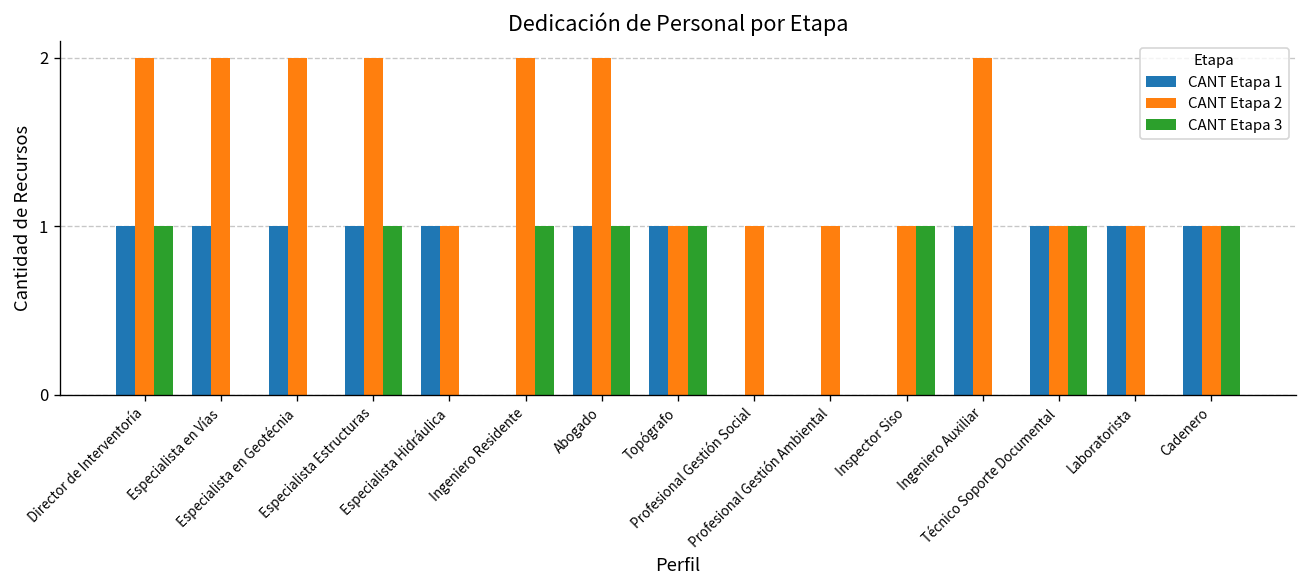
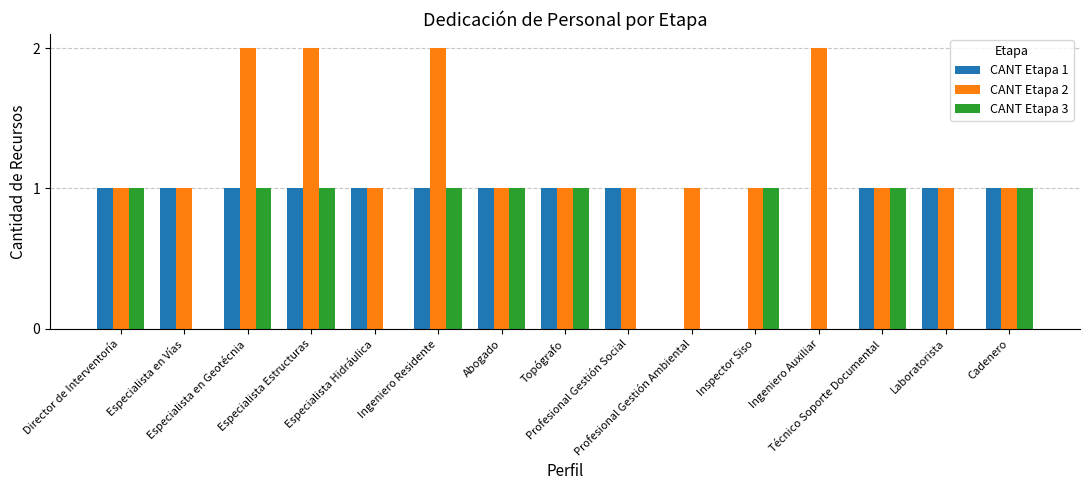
CANT Etapa 2, Director de Interventoría: 2 -> 1
CANT Etapa 2, Especialista en Vías: 2 -> 1
CANT Etapa 3, Especialista en Geotécnia: 0 -> 1
CANT Etapa 1, Ingeniero Residente: 0 -> 1
CANT Etapa 2, Abogado: 2 -> 1
CANT Etapa 1, Profesional Gestión Social: 0 -> 1
CANT Etapa 1, Ingeniero Auxiliar: 1 -> 0
